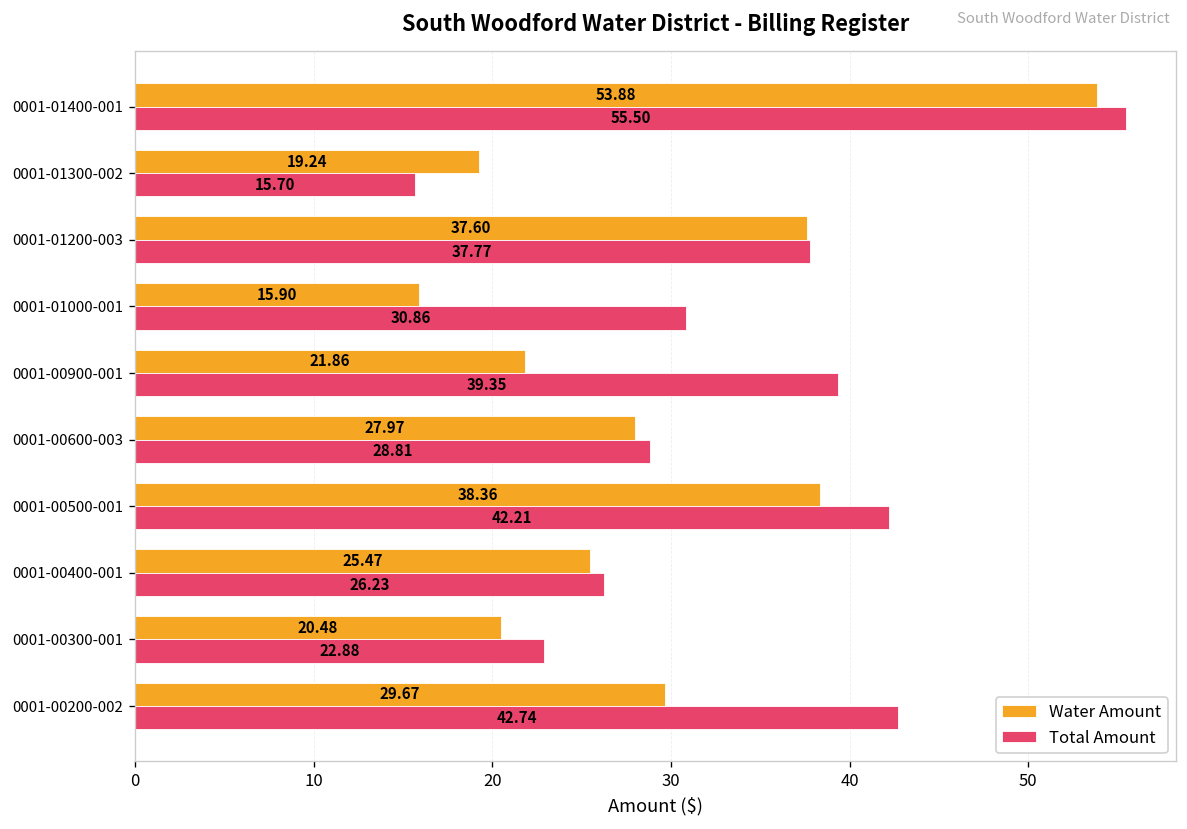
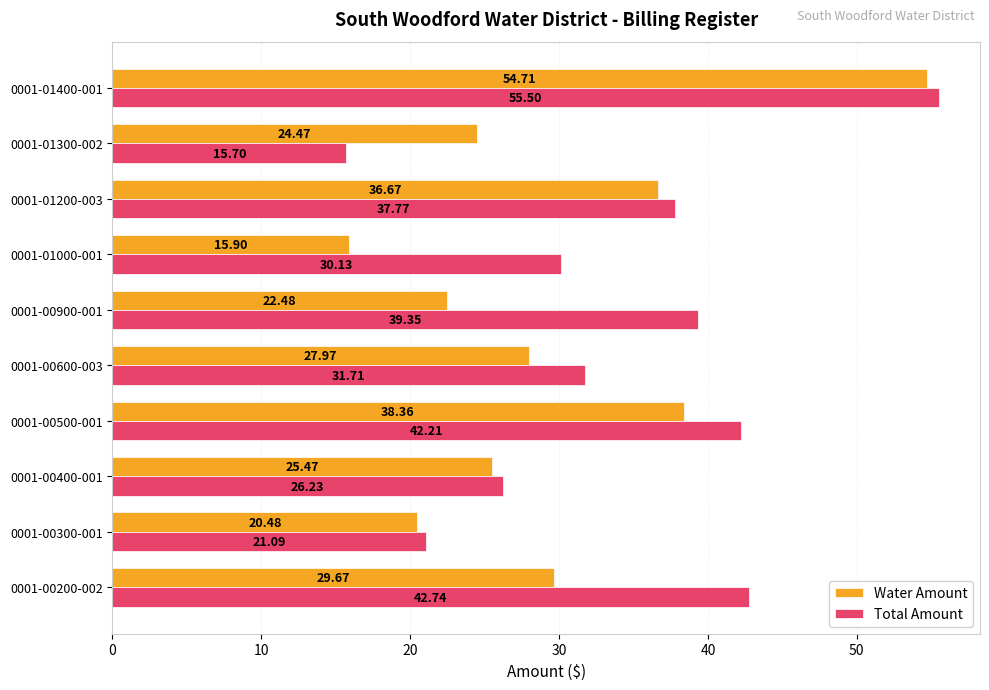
Water Amount, 0001-01400-001: 53.88 -> 54.71
Water Amount, 0001-01300-002: 19.24 -> 24.47
Water Amount, 0001-01200-003: 37.60 -> 36.67
Total Amount, 0001-01000-001: 30.86 -> 30.13
Water Amount, 0001-00900-001: 21.86 -> 22.48
Total Amount, 0001-00600-003: 28.81 -> 31.71
Total Amount, 0001-00300-001: 22.88 -> 21.09
